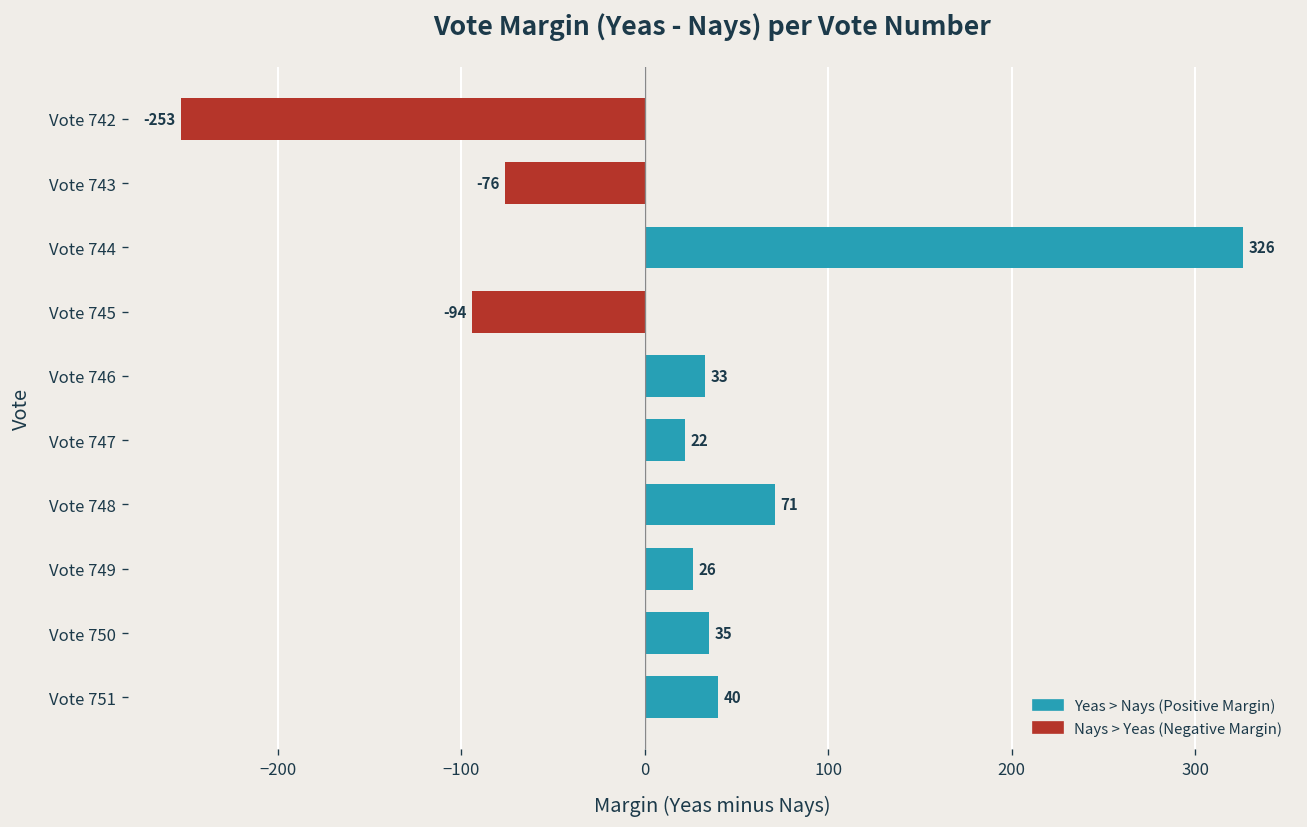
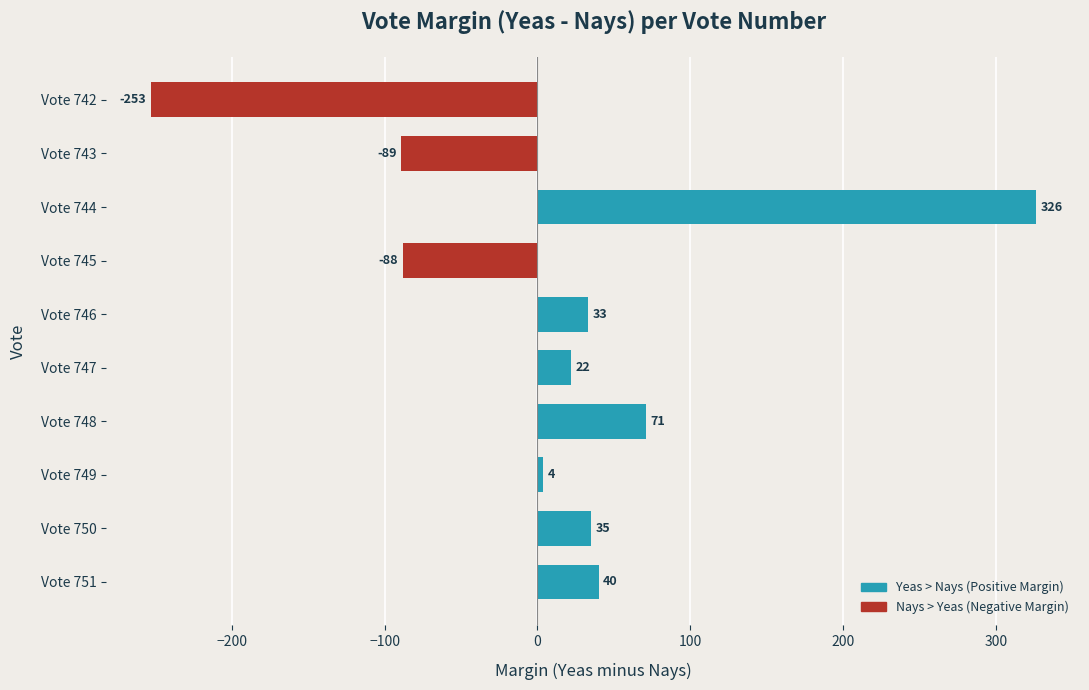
Vote 743: -76 -> -89
Vote 745: -94 -> -88
Vote 749: 26 -> 4
